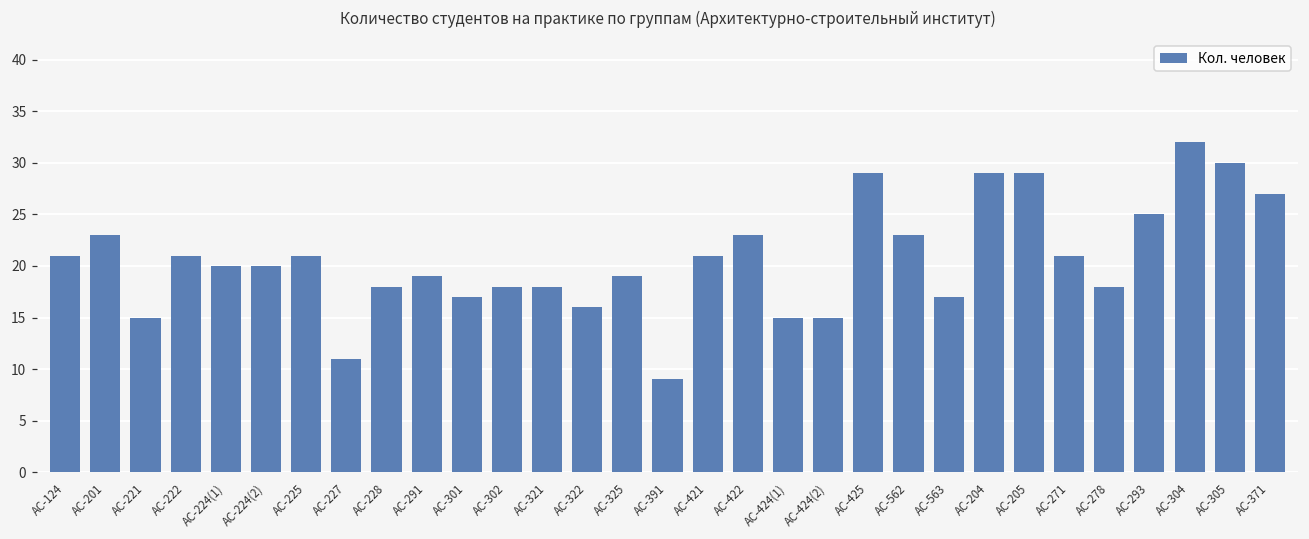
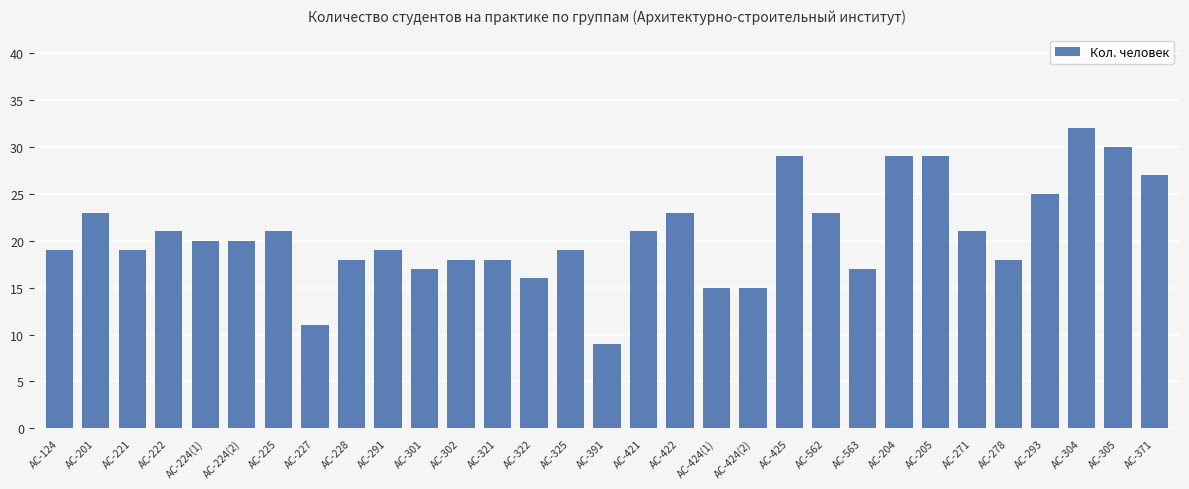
АС-124: 21 -> 19
АС-221: 15 -> 19
